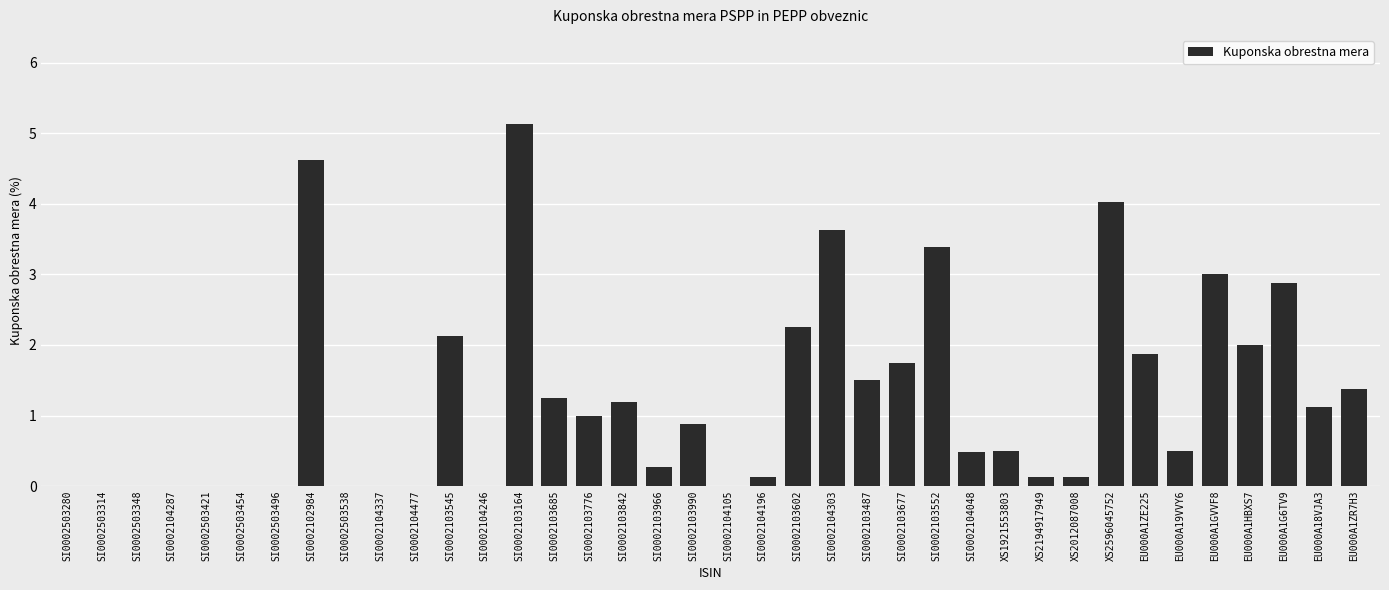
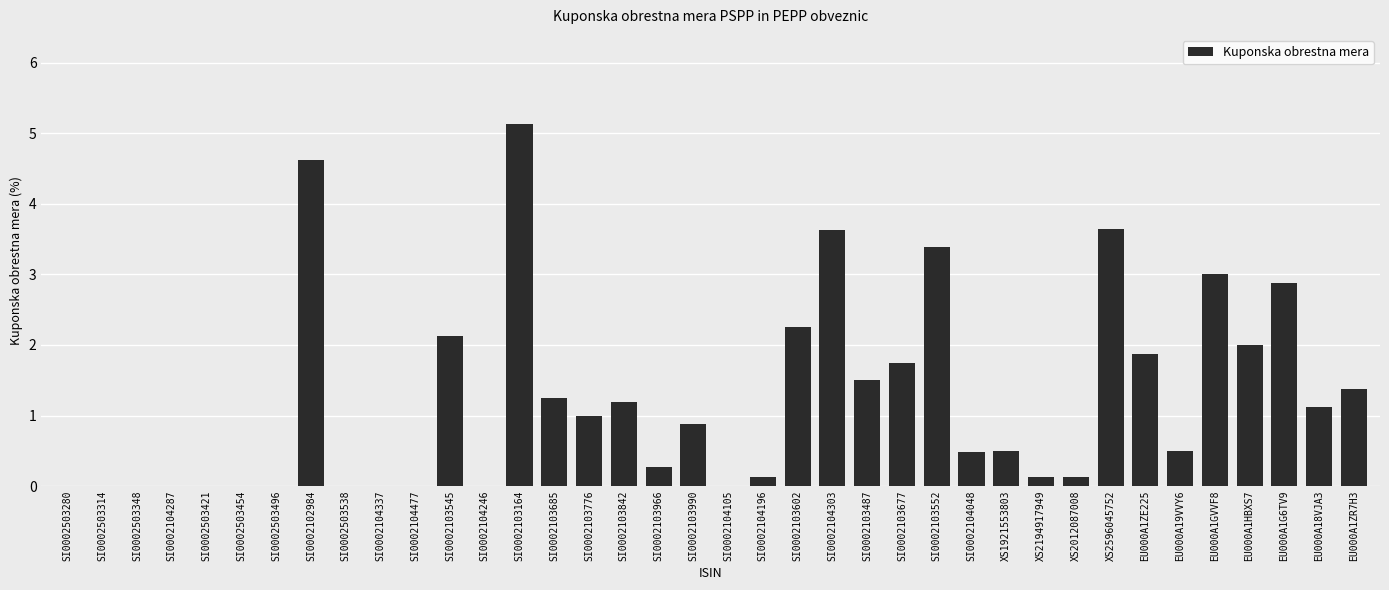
XS2596045752: 4.0 -> 3.6
